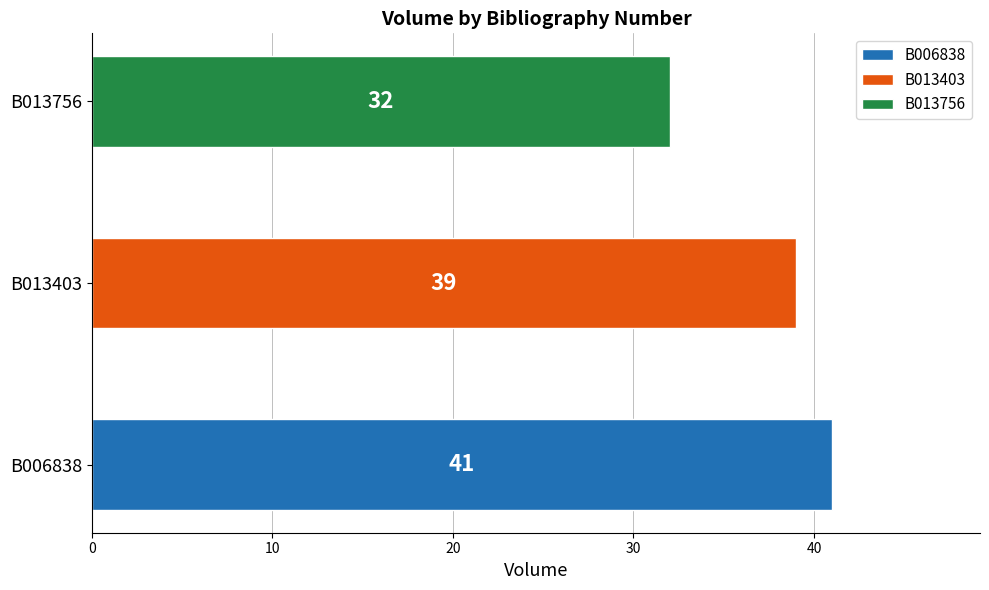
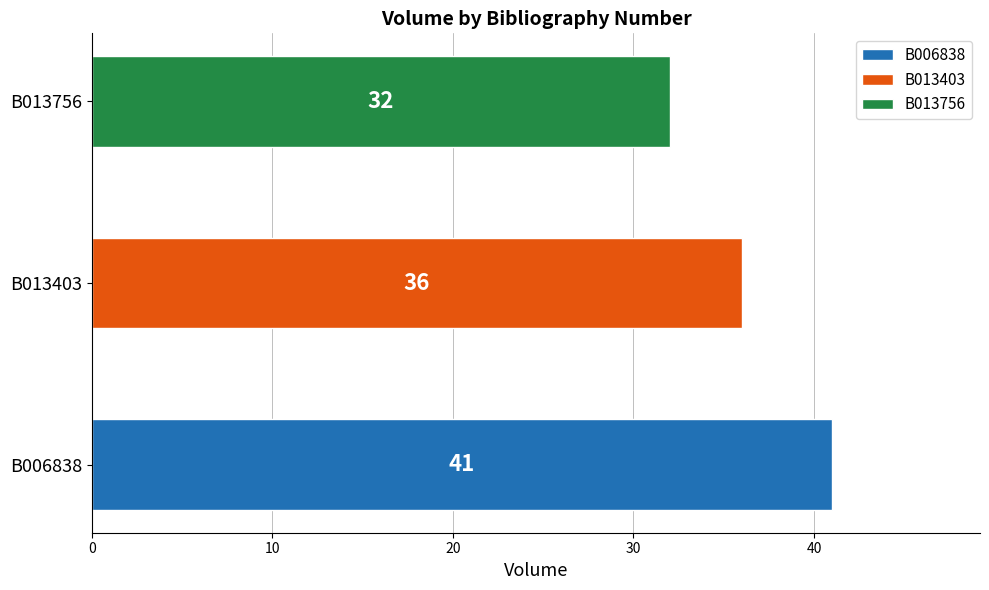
B013403: 39 -> 36
